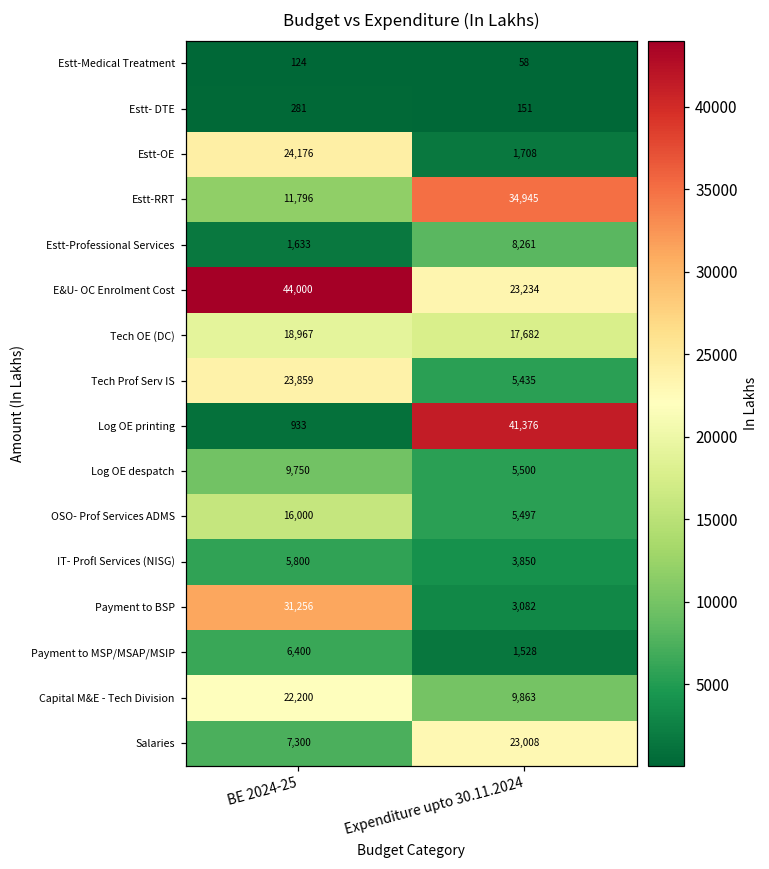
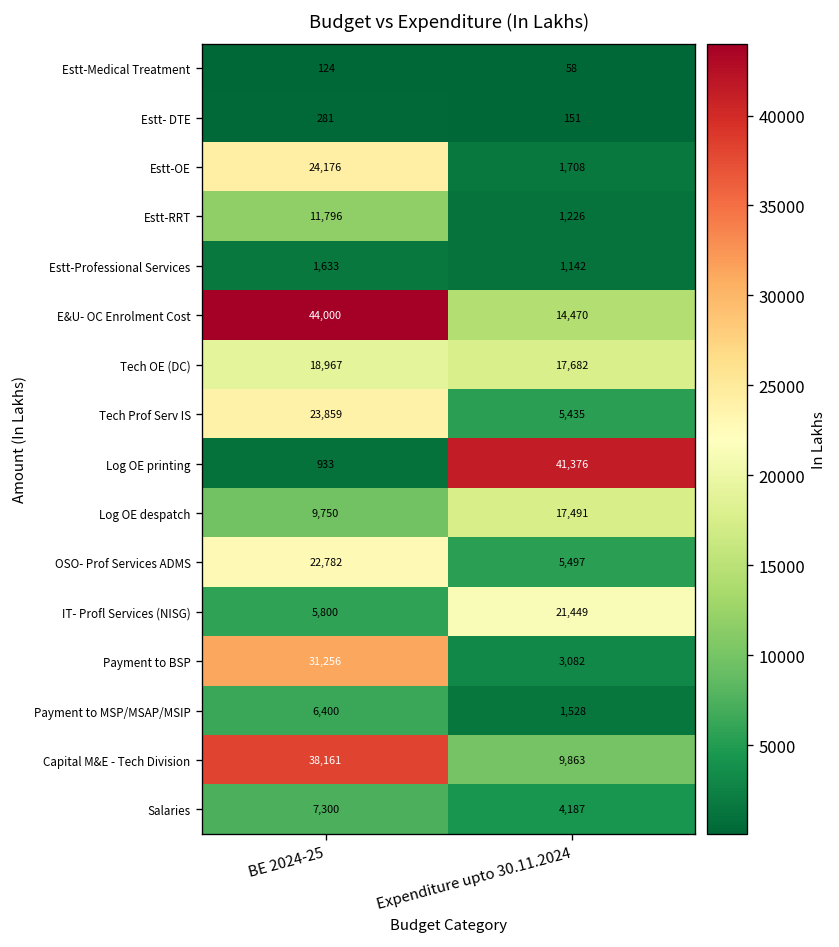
Estt-RRT, Expenditure upto 30.11.2024: 34,945 -> 1,226
Estt-Professional Services, Expenditure upto 30.11.2024: 8,261 -> 1,142
E&U- OC Enrolment Cost, Expenditure upto 30.11.2024: 23,234 -> 14,470
Log OE despatch, Expenditure upto 30.11.2024: 5,500 -> 17,491
OSO- Prof Services ADMS, BE 2024-25: 16,000 -> 22,782
IT- Profl Services (NISG), Expenditure upto 30.11.2024: 3,850 -> 21,449
Capital M&E - Tech Division, BE 2024-25: 22,200 -> 38,161
Salaries, Expenditure upto 30.11.2024: 23,008 -> 4,187
